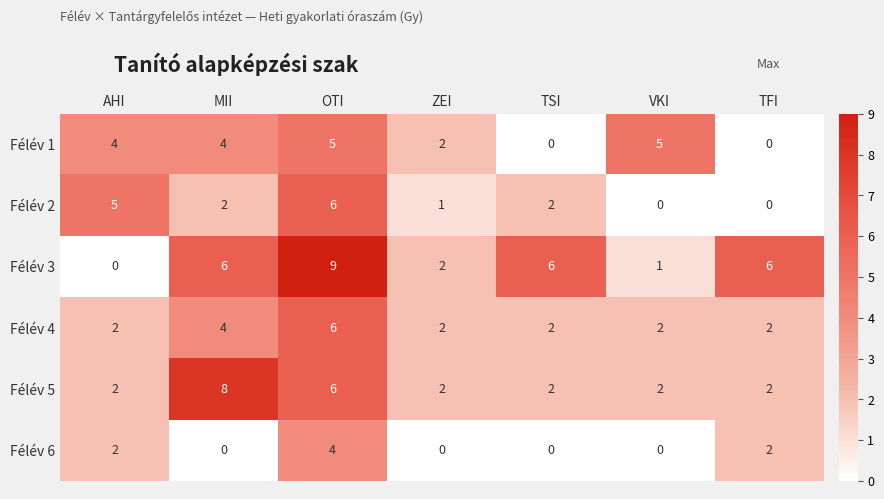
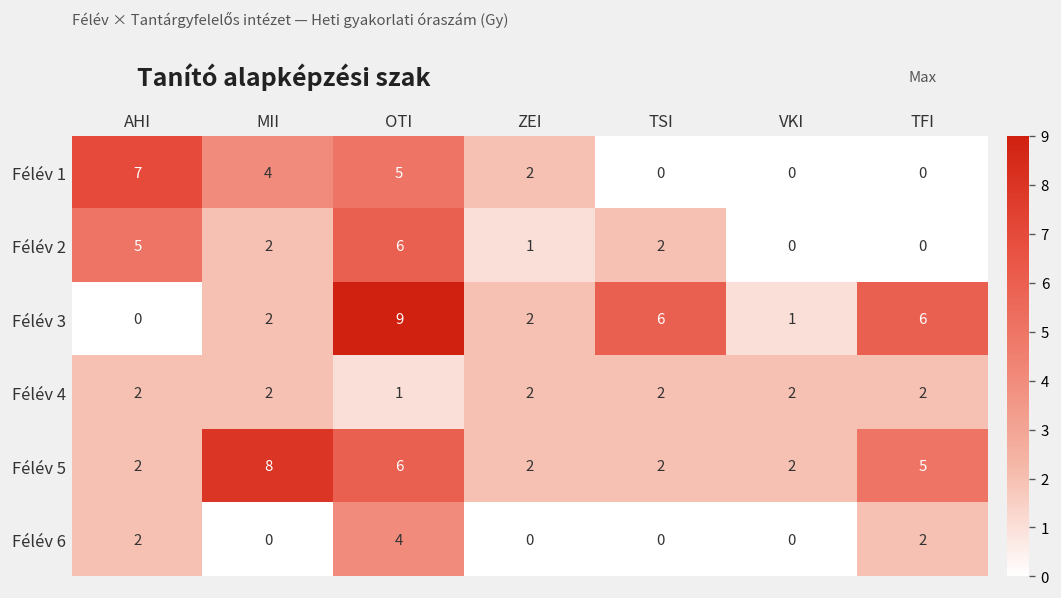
Félév 1, AHI: 4 -> 7
Félév 1, VKI: 5 -> 0
Félév 3, MII: 6 -> 2
Félév 4, MII: 4 -> 2
Félév 4, OTI: 6 -> 1
Félév 5, TFI: 2 -> 5
